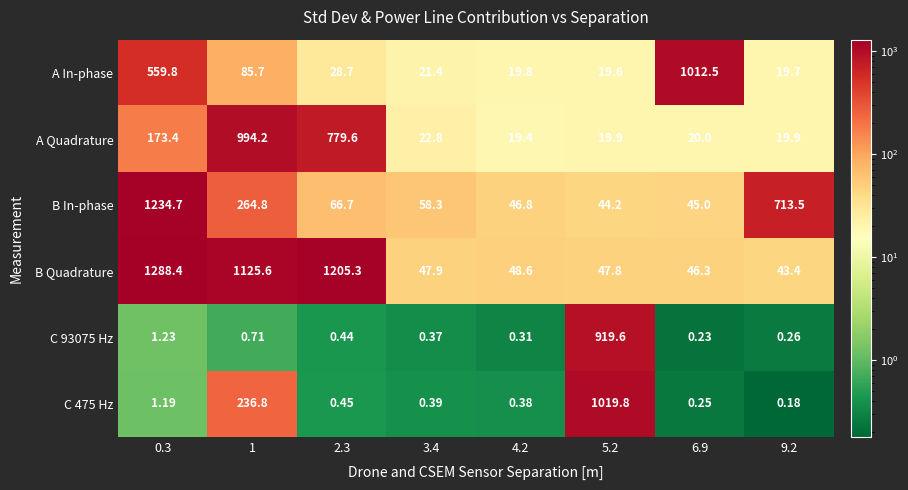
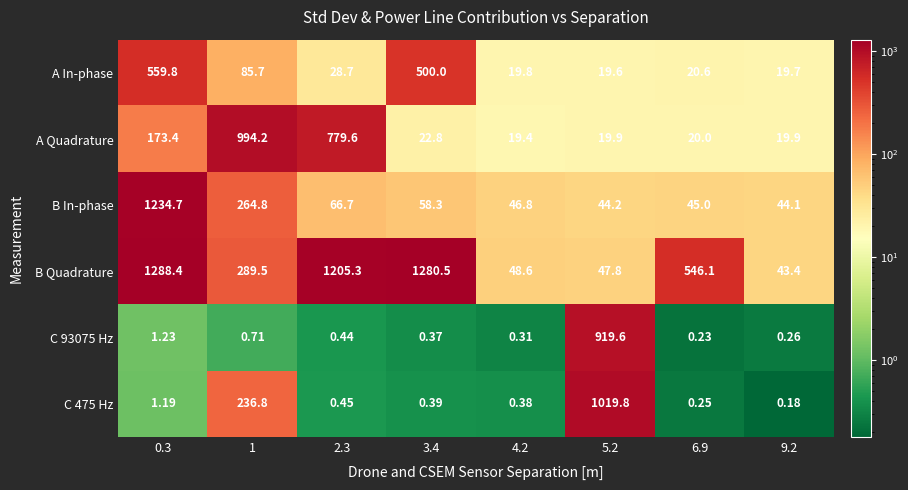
A In-phase, 3.4: 21.4 -> 500.0
A In-phase, 6.9: 1012.5 -> 20.6
B In-phase, 9.2: 713.5 -> 44.1
B Quadrature, 1: 1125.6 -> 289.5
B Quadrature, 3.4: 47.9 -> 1280.5
B Quadrature, 6.9: 46.3 -> 546.1
